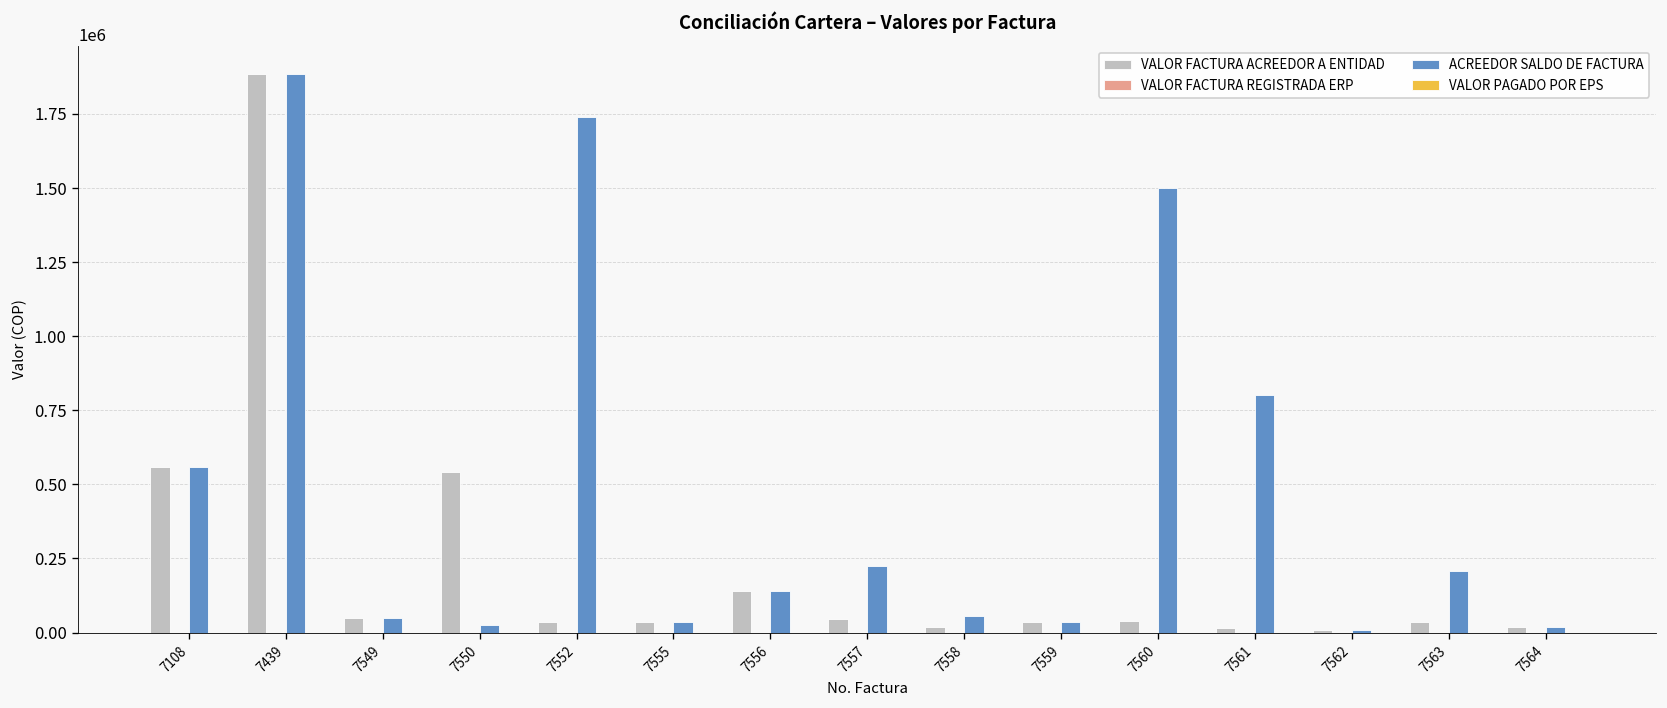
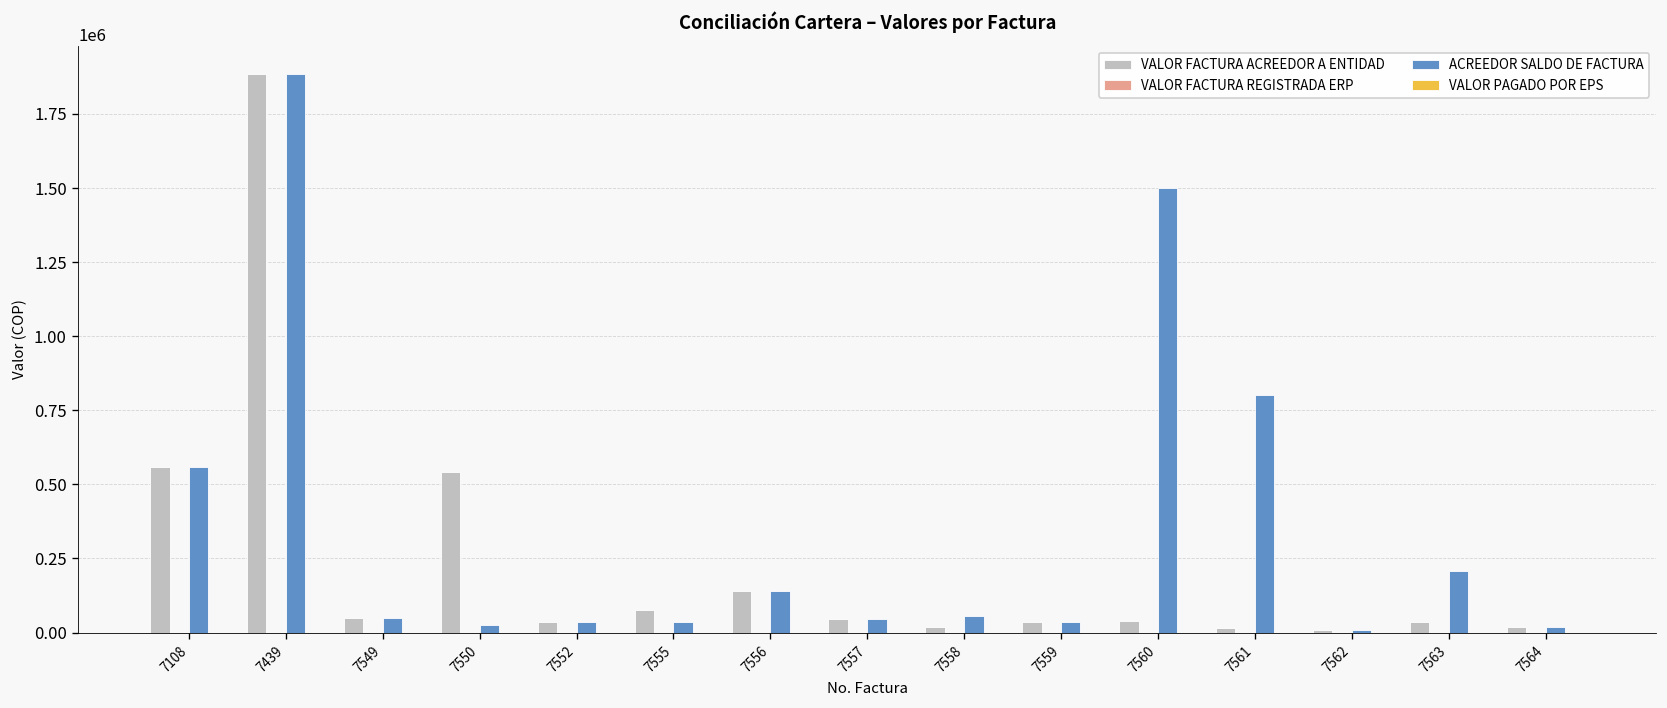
ACREEDOR SALDO DE FACTURA, 7552: 1740000 -> 40000
VALOR FACTURA ACREEDOR A ENTIDAD, 7555: 40000 -> 80000
ACREEDOR SALDO DE FACTURA, 7557: 230000 -> 50000
